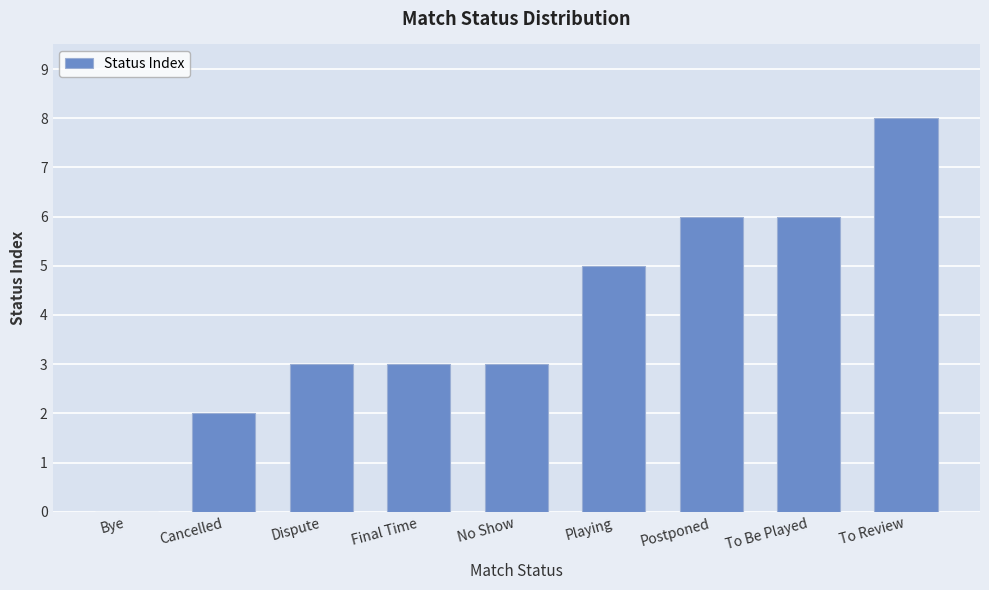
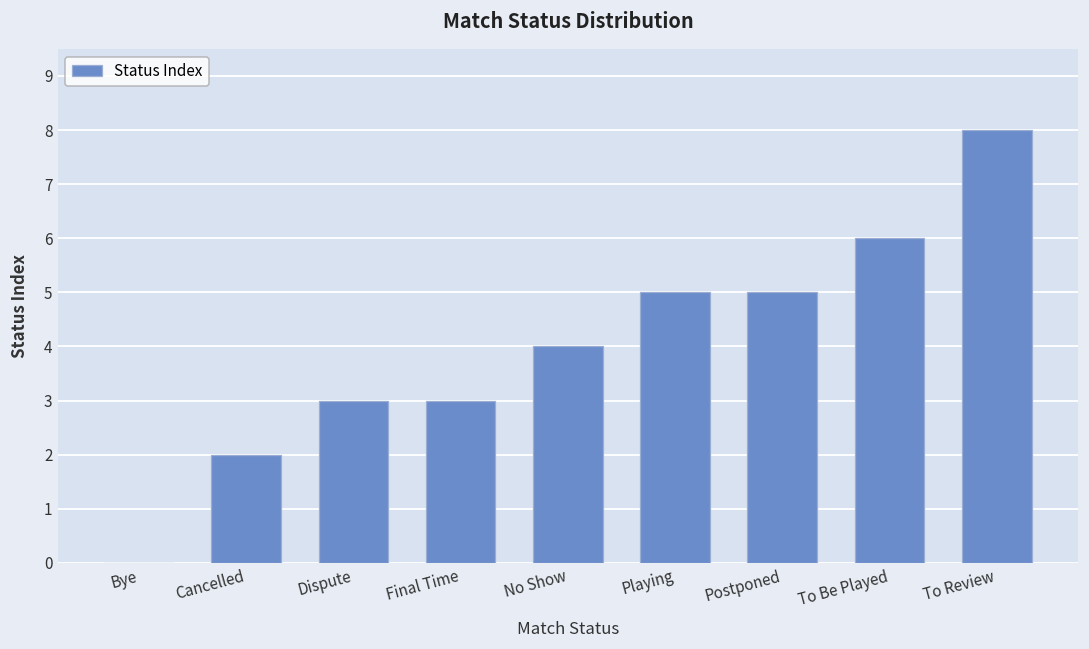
No Show: 3 -> 4
Postponed: 6 -> 5
